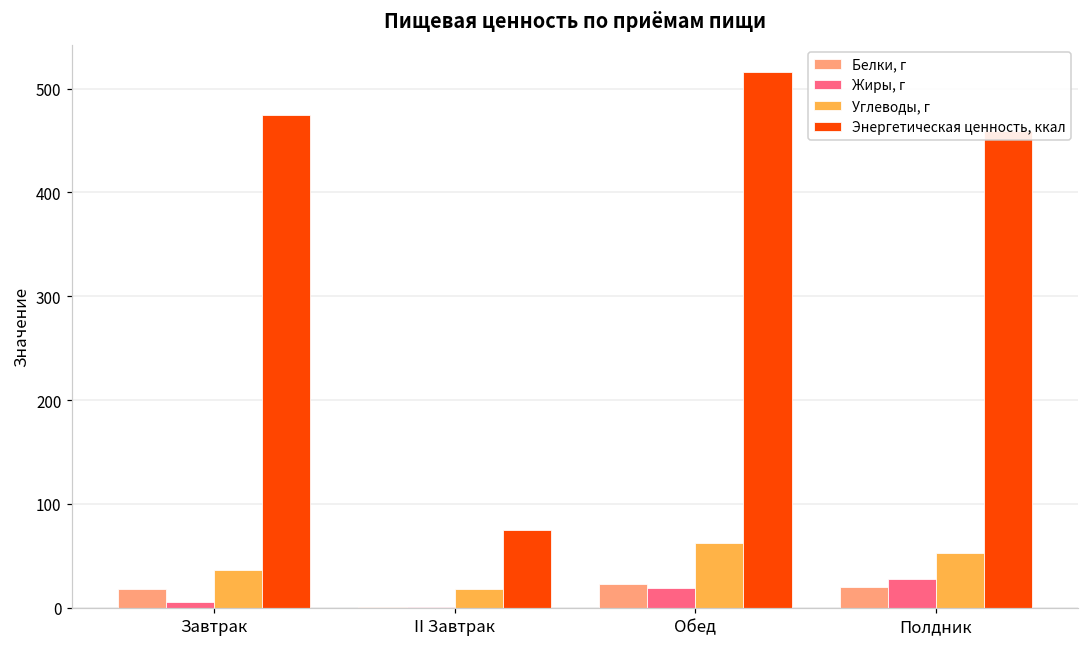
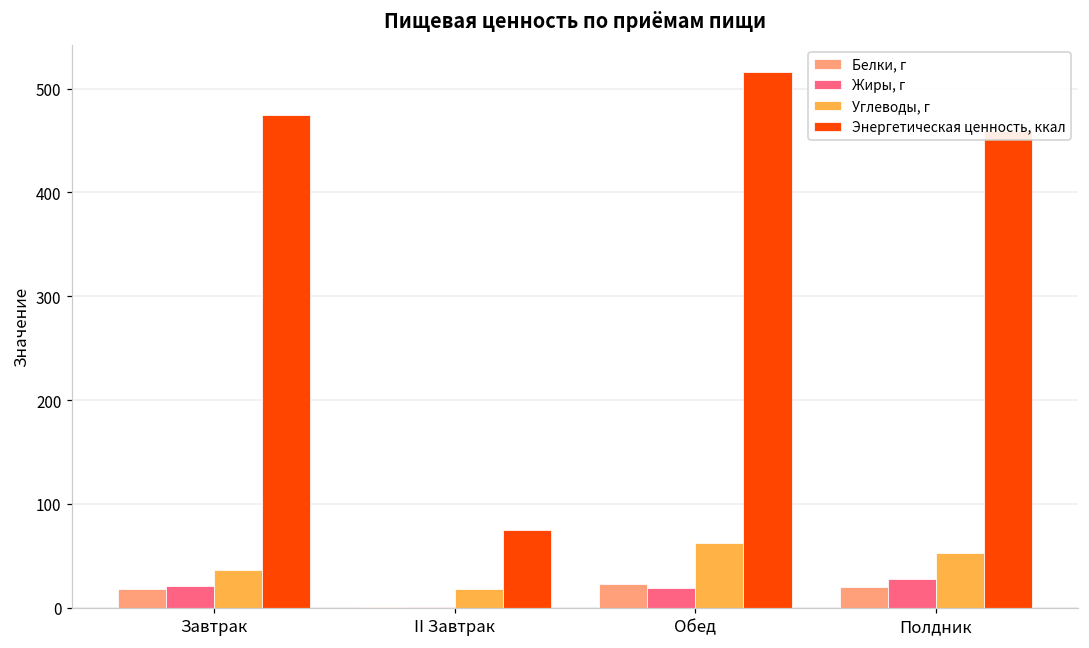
Жиры, г, Завтрак: 10 -> 20
